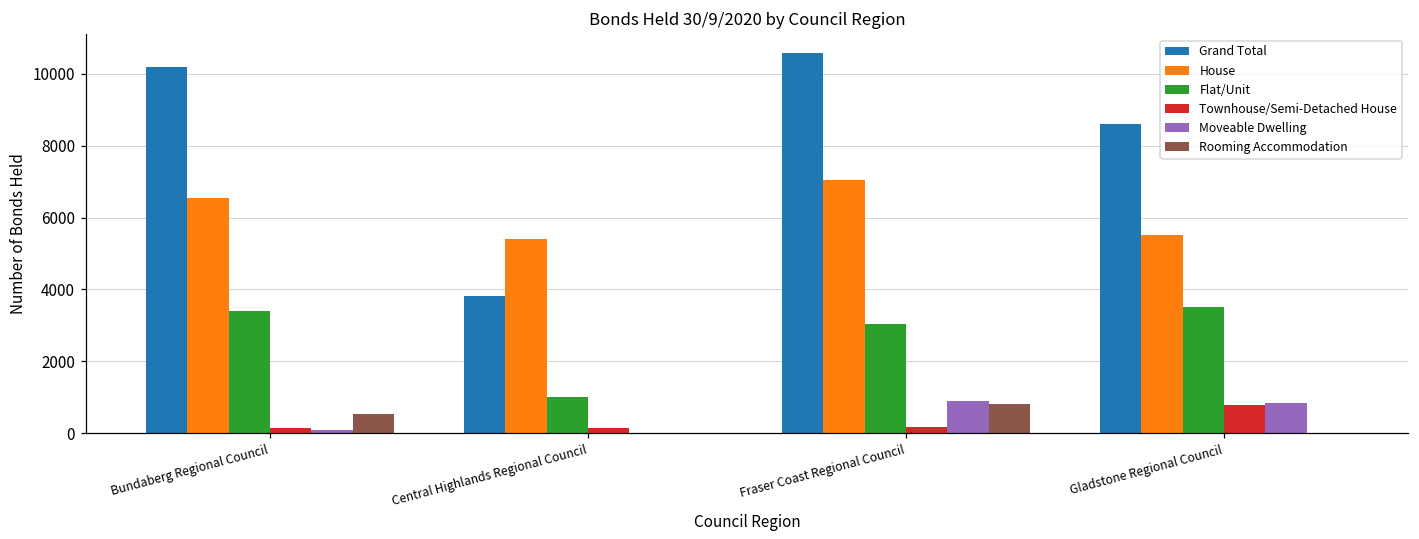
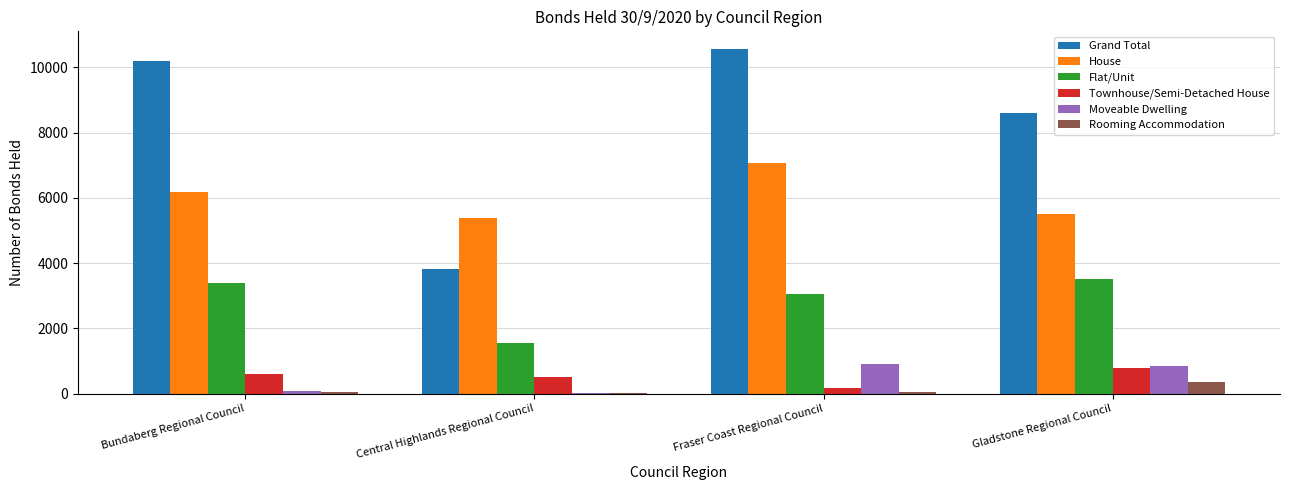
House, Bundaberg Regional Council: 6500 -> 6200
Townhouse/Semi-Detached House, Bundaberg Regional Council: 100 -> 600
Rooming Accommodation, Bundaberg Regional Council: 500 -> 0
Flat/Unit, Central Highlands Regional Council: 1000 -> 1600
Townhouse/Semi-Detached House, Central Highlands Regional Council: 100 -> 500
Rooming Accommodation, Fraser Coast Regional Council: 800 -> 100
Rooming Accommodation, Gladstone Regional Council: 0 -> 400
